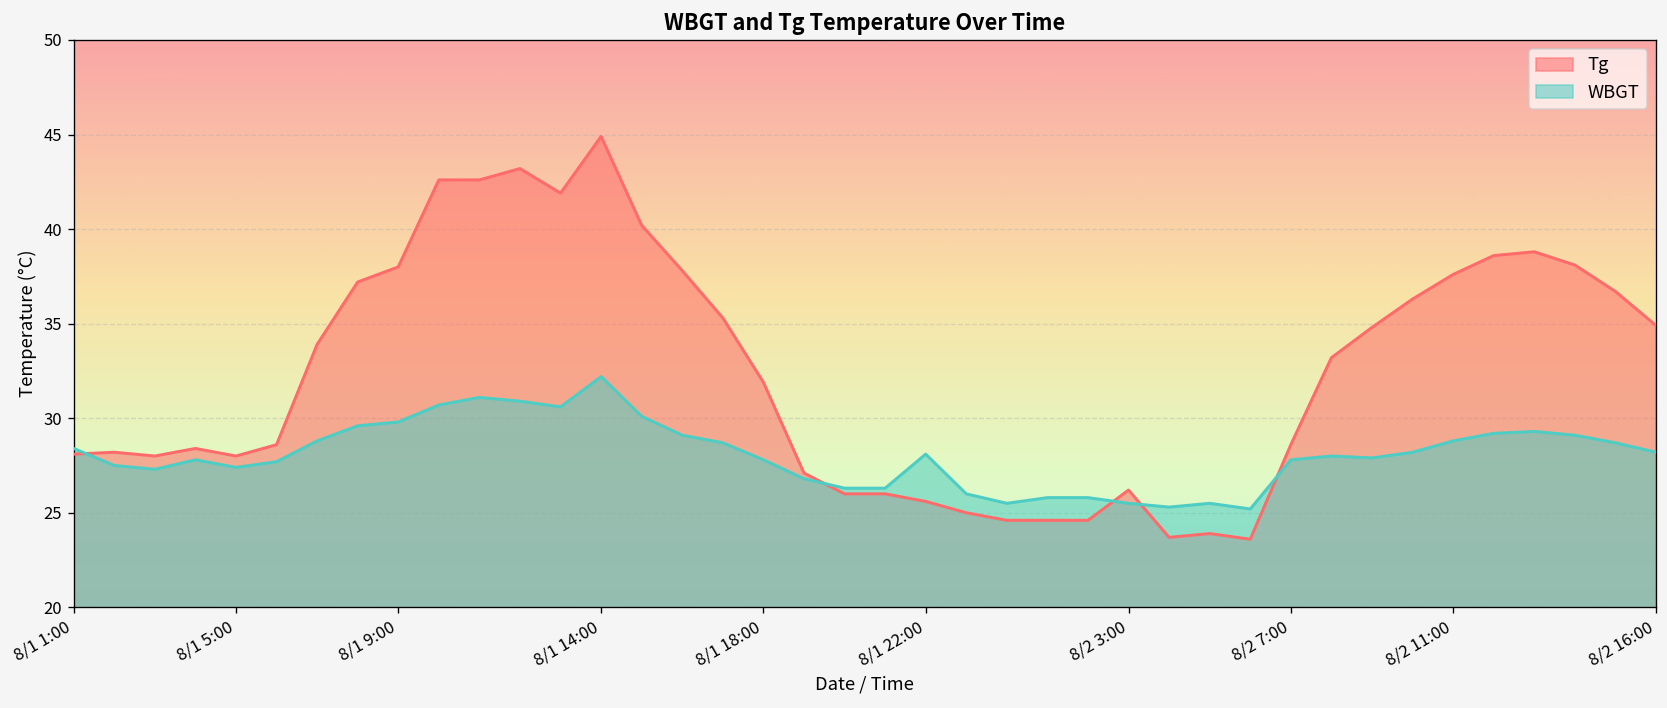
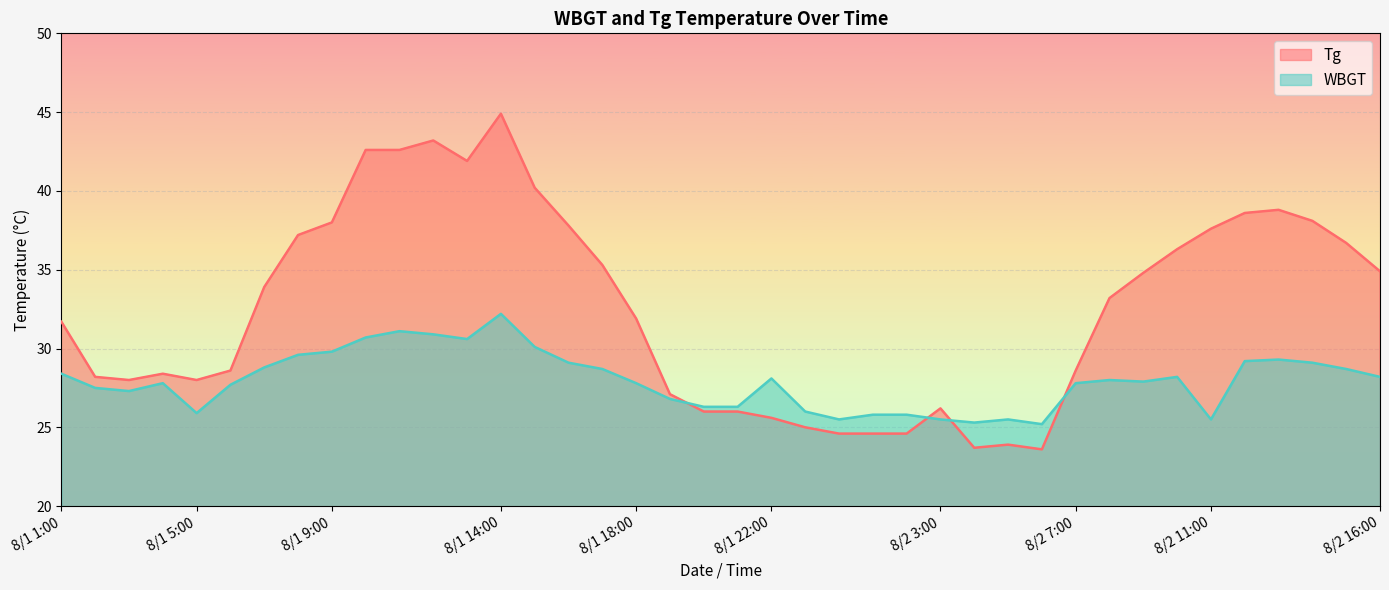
Tg, 8/1 1:00: 28.1 -> 31.7
WBGT, 8/1 5:00: 27.4 -> 25.9
WBGT, 8/2 11:00: 28.8 -> 25.5
